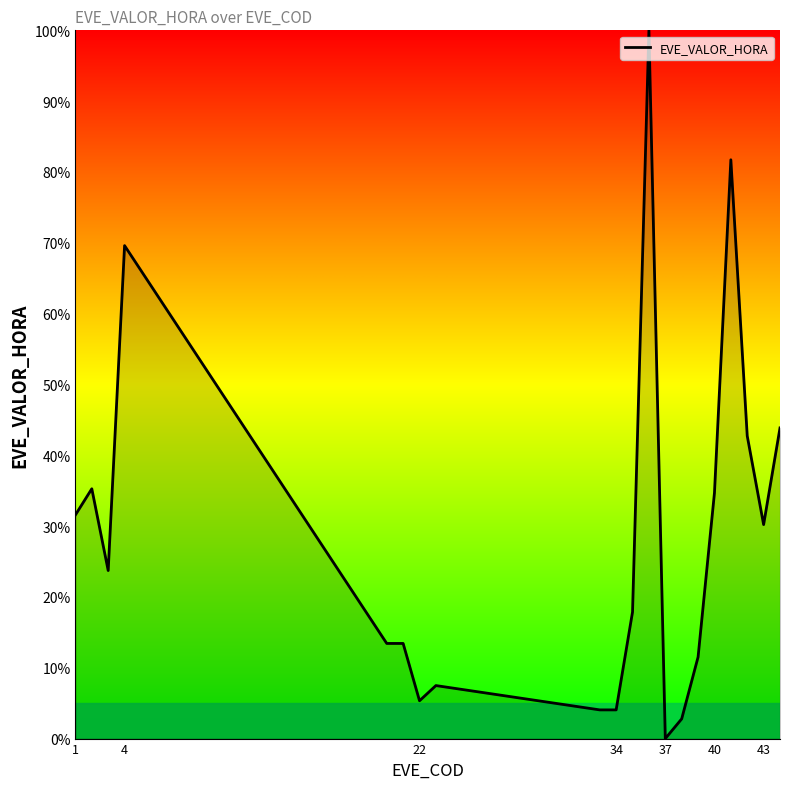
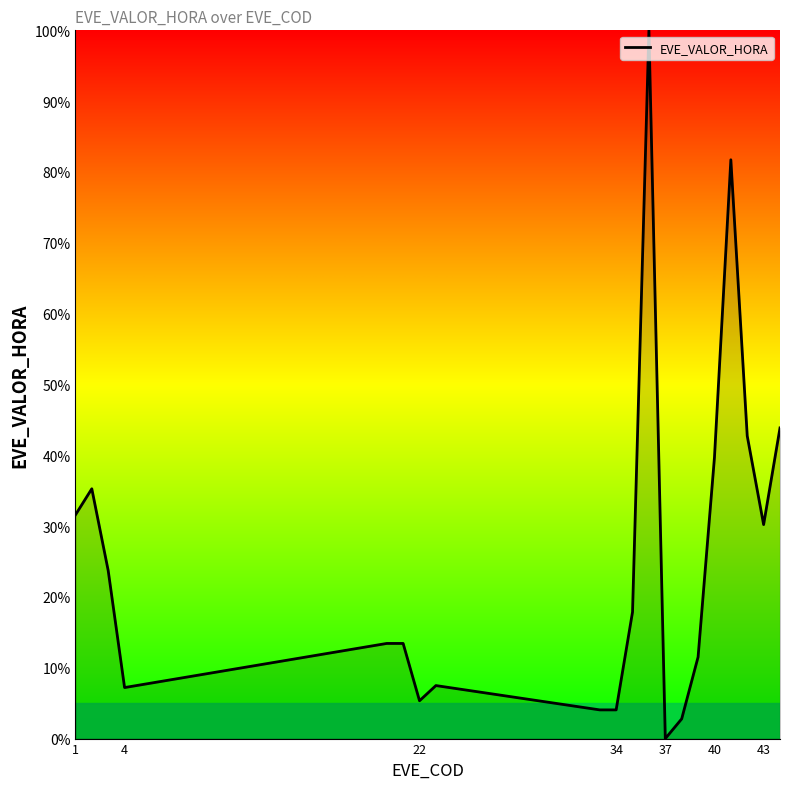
4: 70% -> 7%
40: 35% -> 40%
